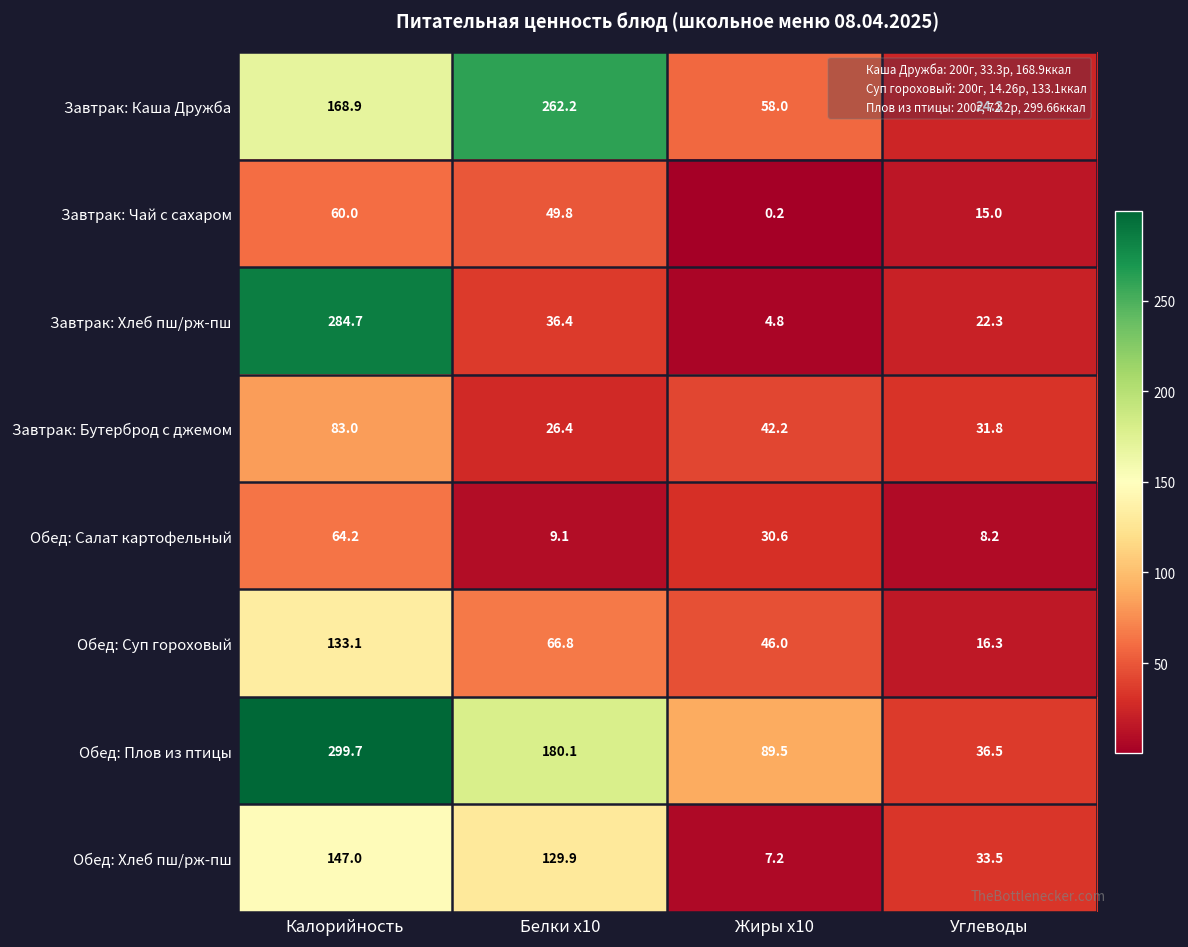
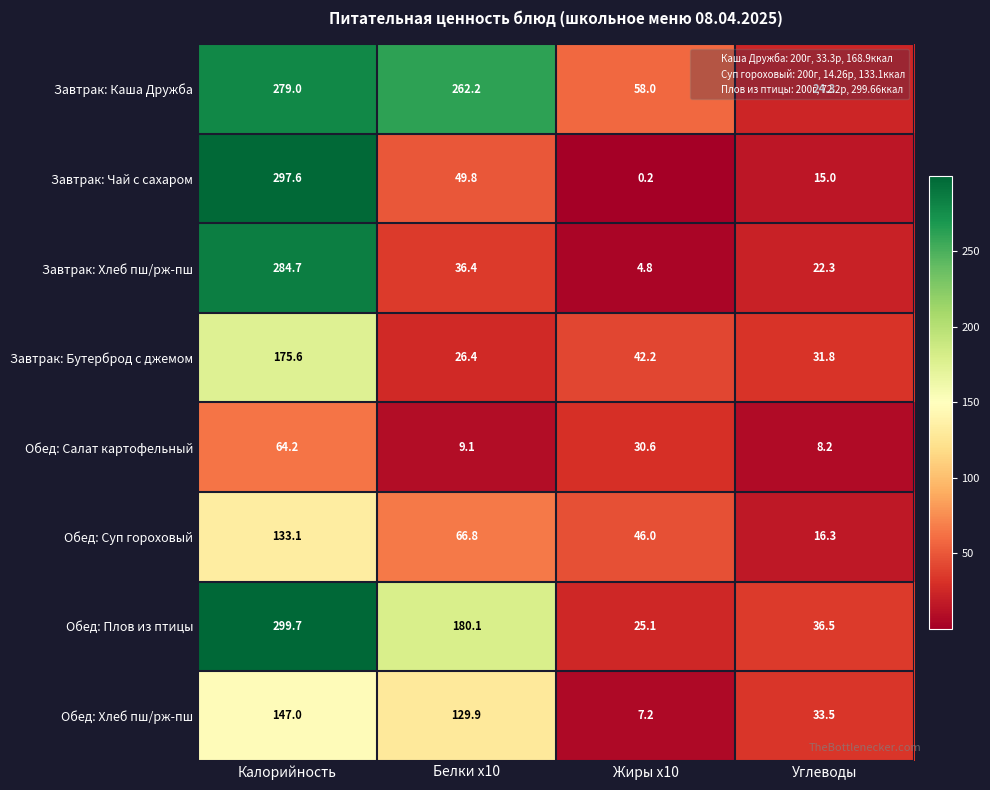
Завтрак: Каша Дружба, Калорийность: 168.9 -> 279.0
Завтрак: Чай с сахаром, Калорийность: 60.0 -> 297.6
Завтрак: Бутерброд с джемом, Калорийность: 83.0 -> 175.6
Обед: Плов из птицы, Жиры x10: 89.5 -> 25.1
